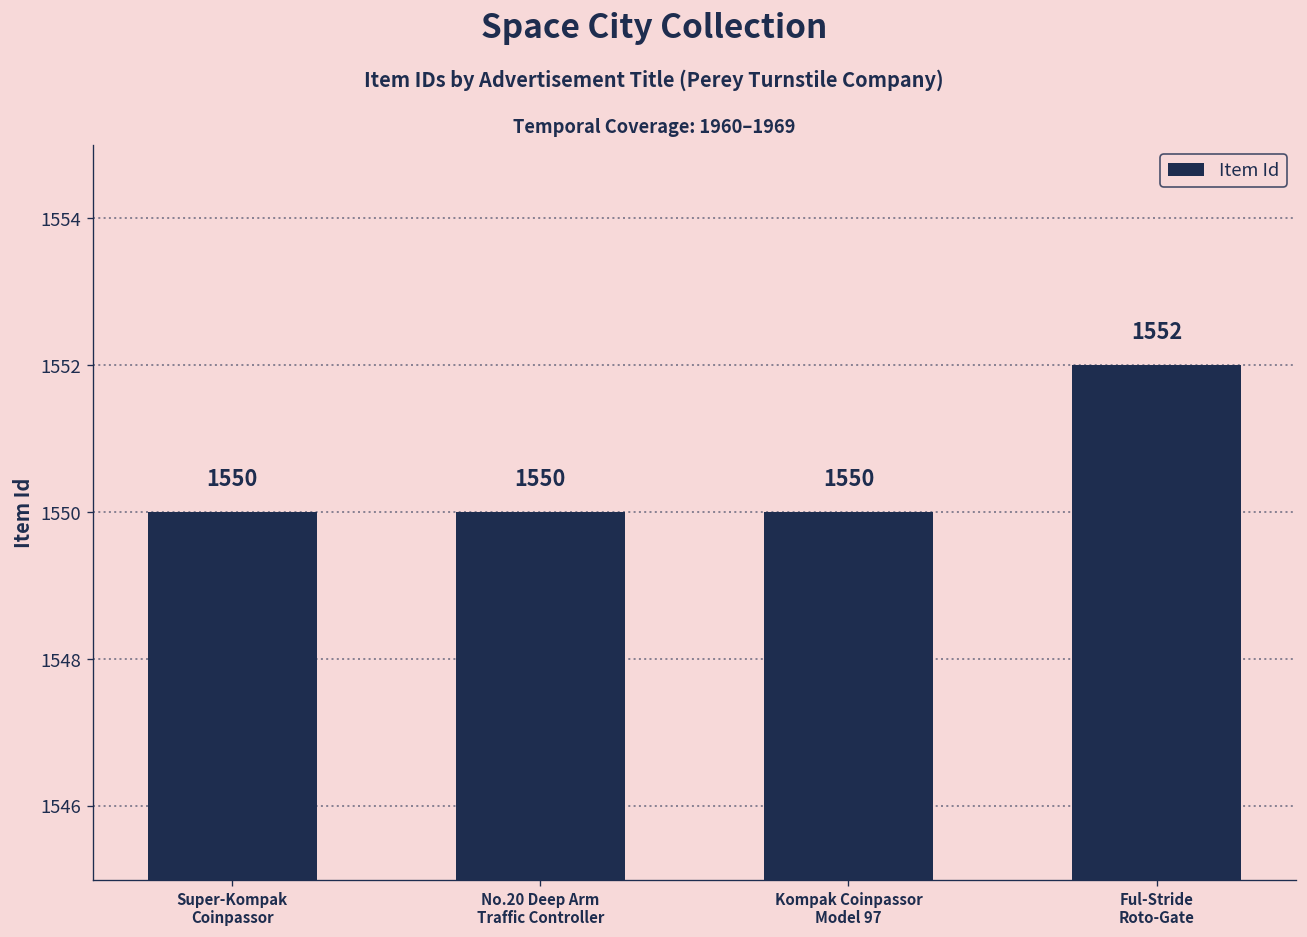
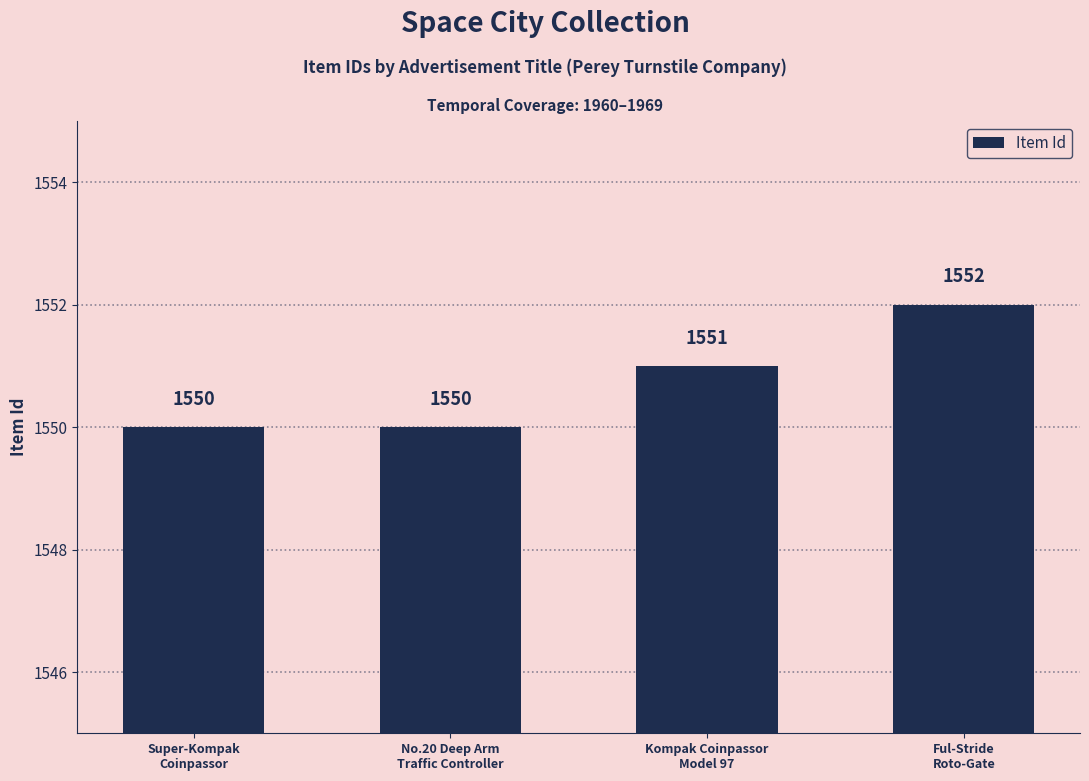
Kompak Coinpassor Model 97: 1550 -> 1551
